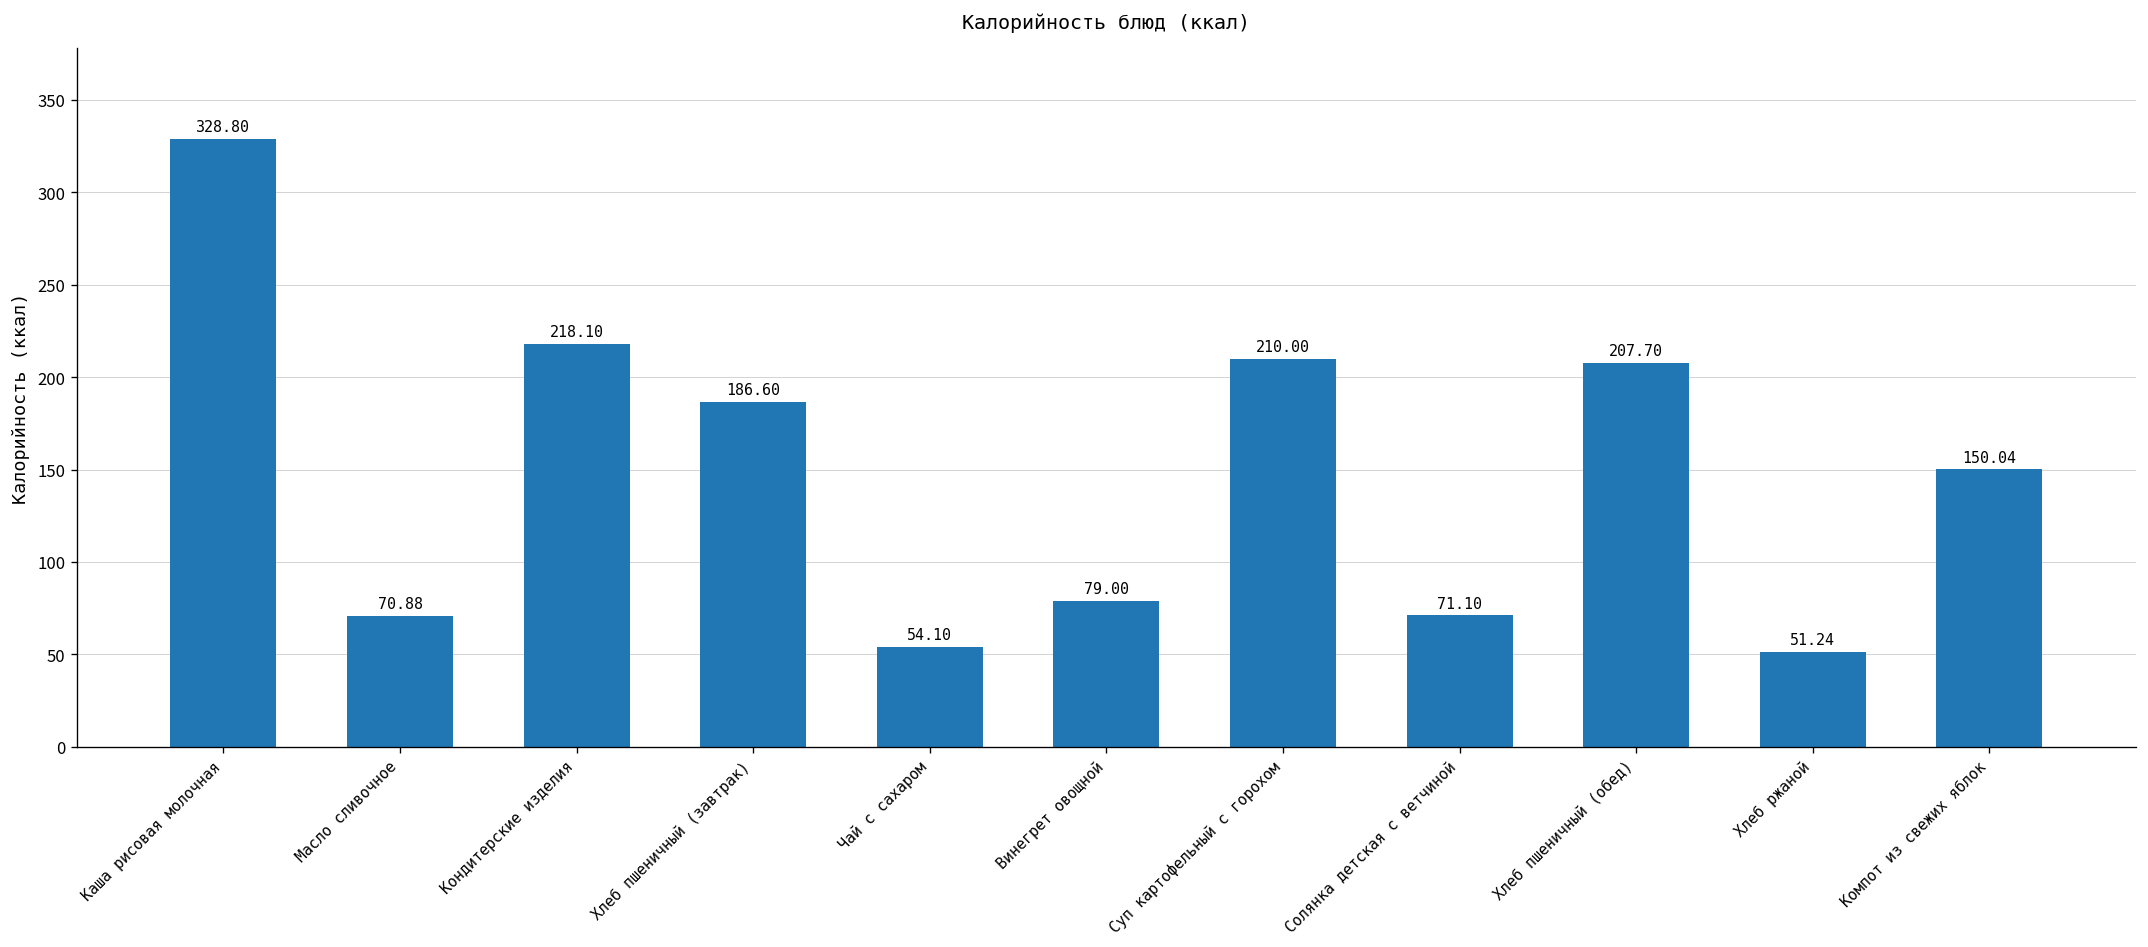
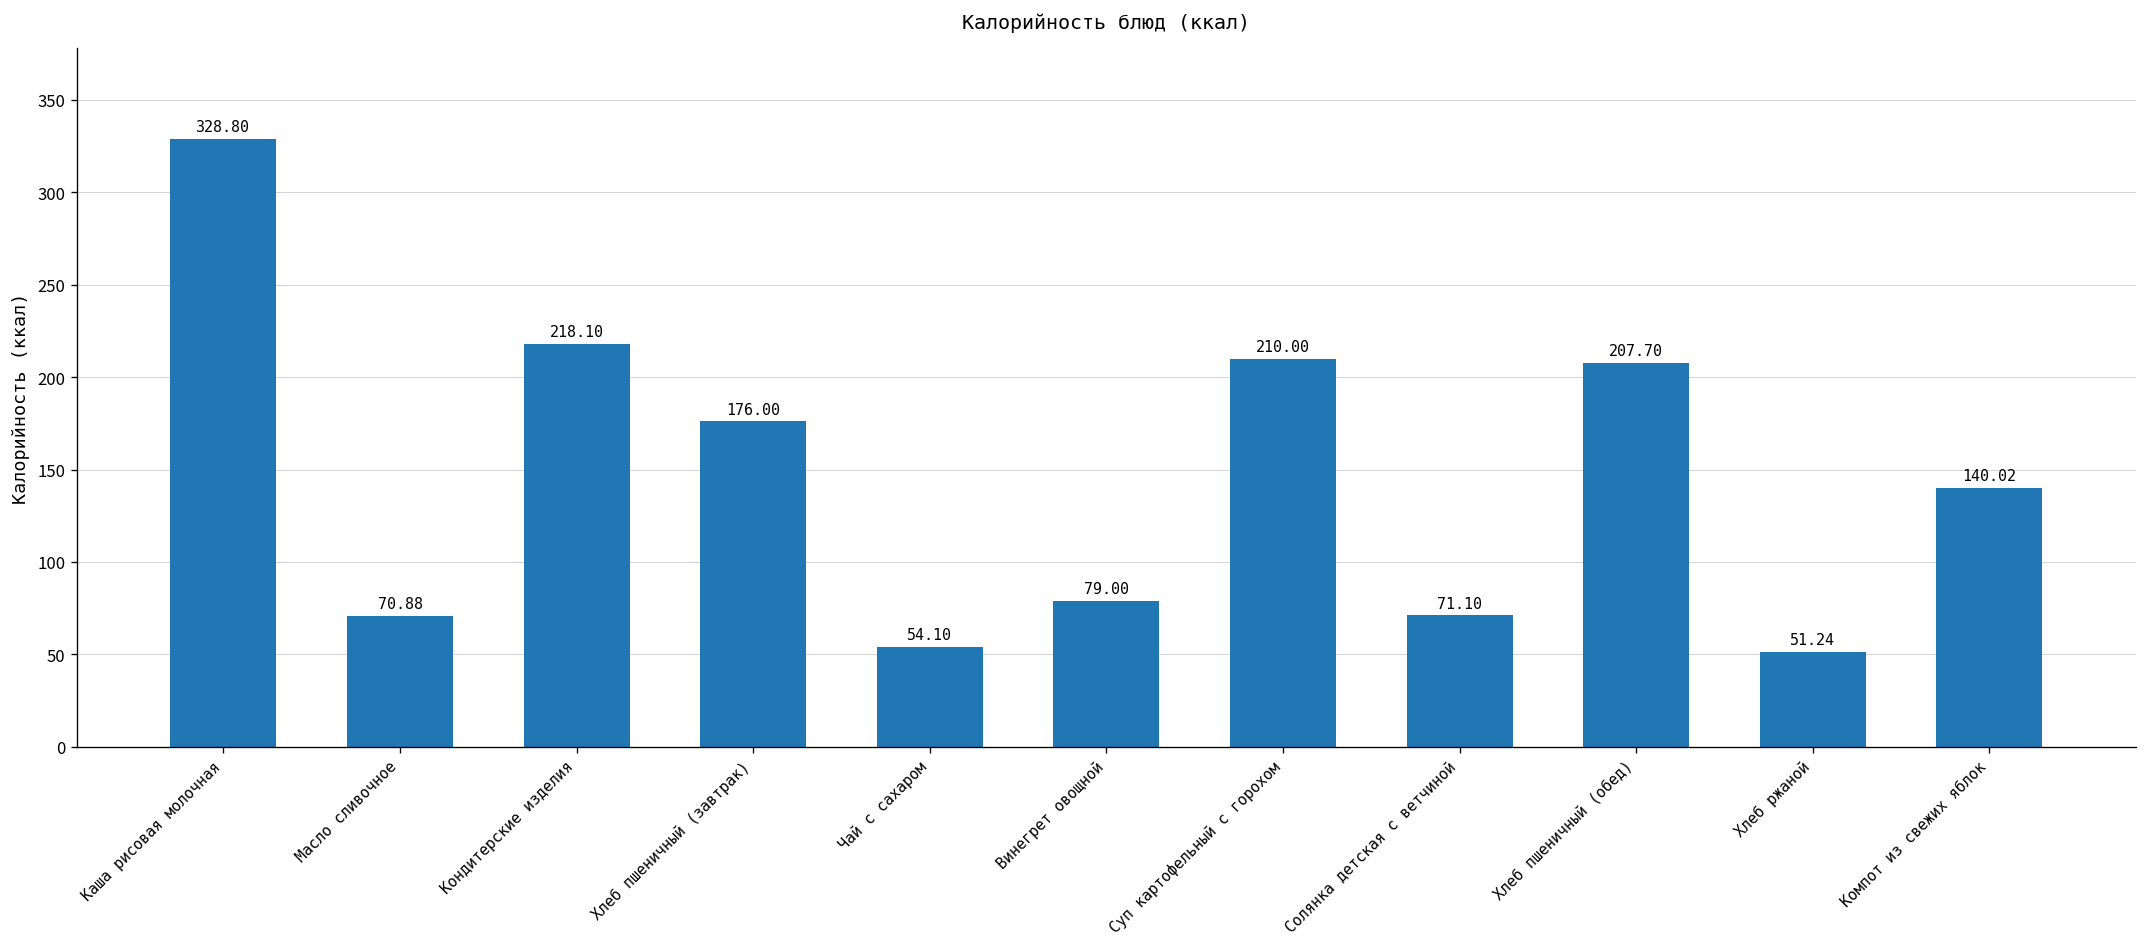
Хлеб пшеничный (завтрак): 186.60 -> 176.00
Компот из свежих яблок: 150.04 -> 140.02
